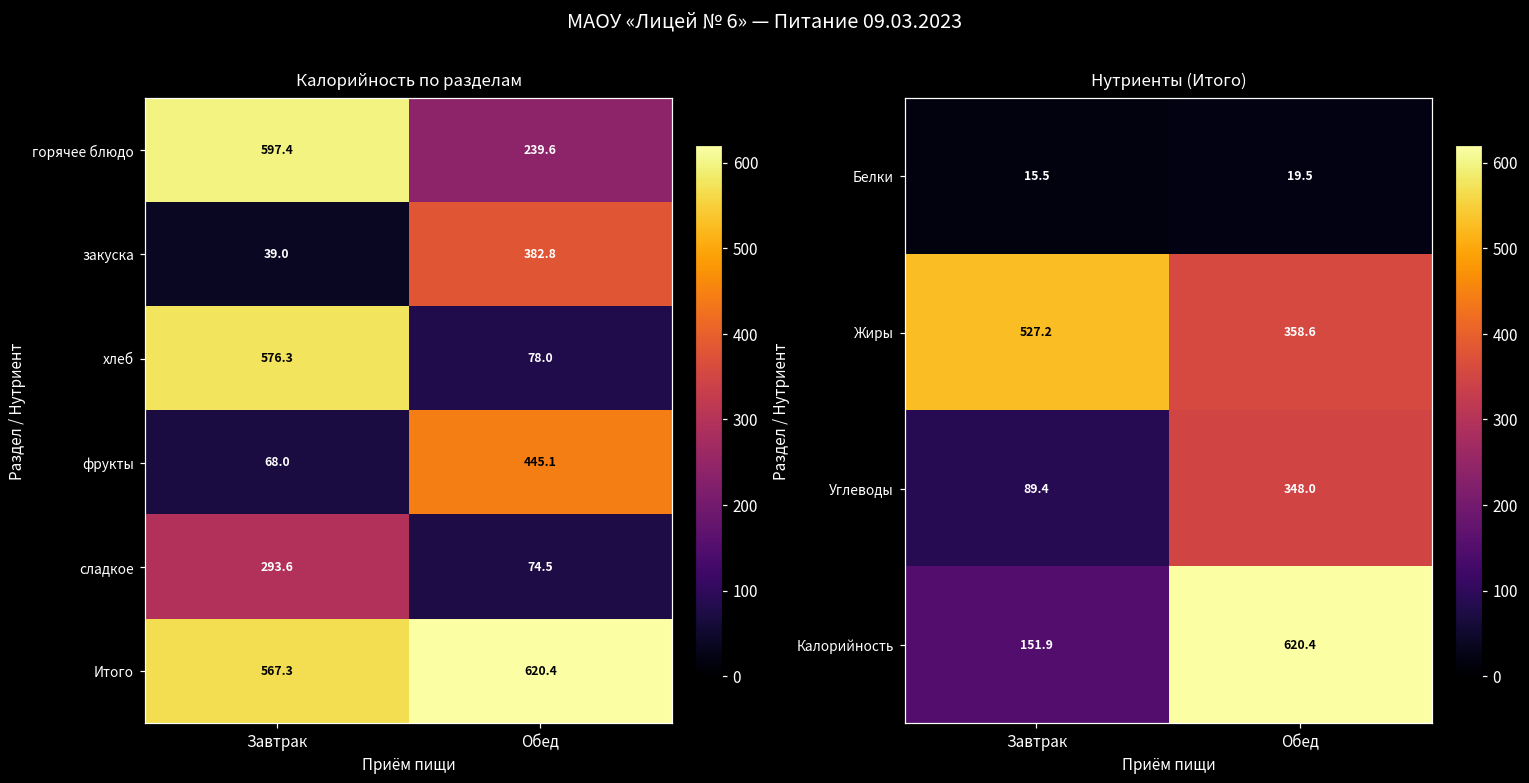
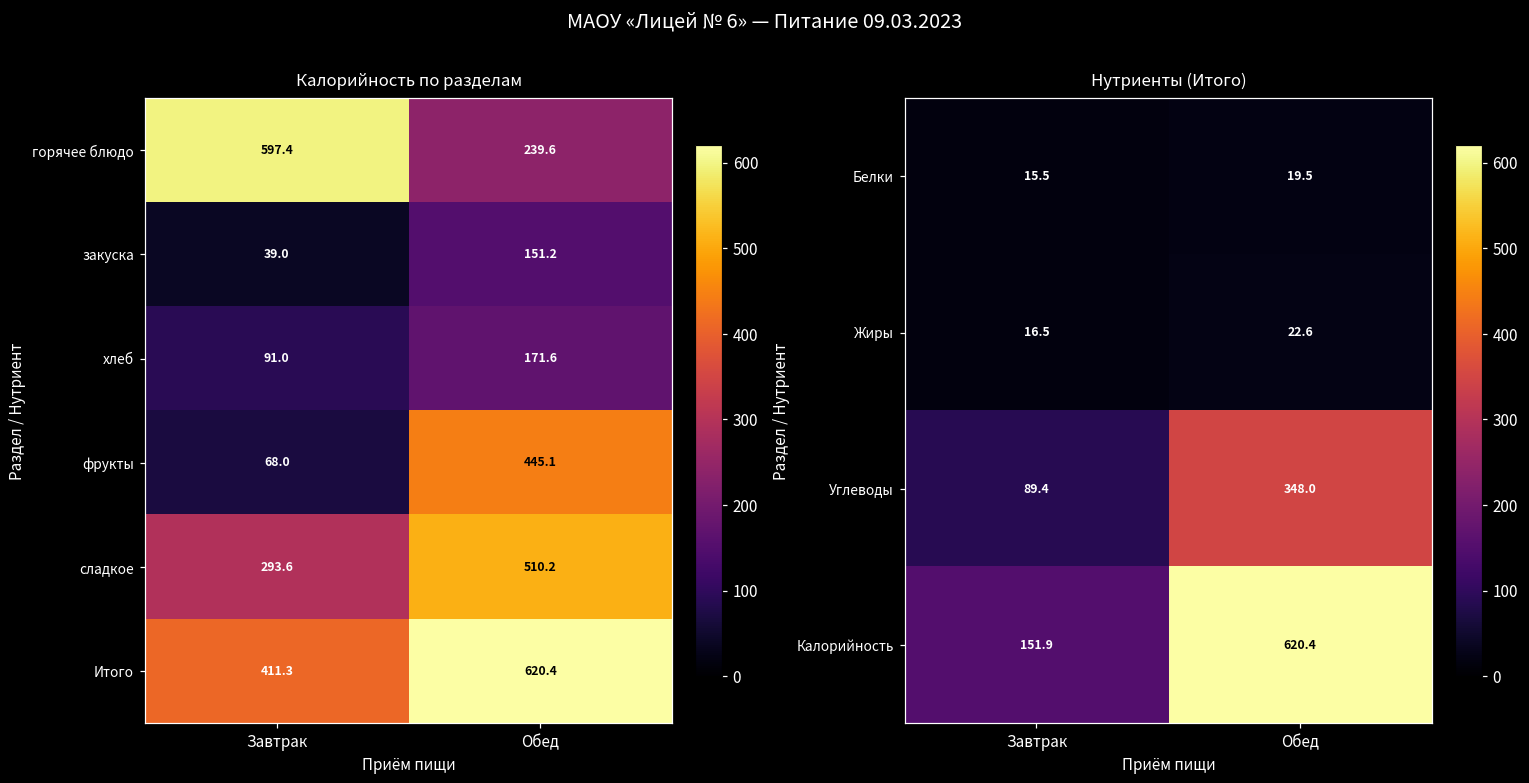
Калорийность по разделам, закуска, Обед: 382.8 -> 151.2
Калорийность по разделам, хлеб, Завтрак: 576.3 -> 91.0
Калорийность по разделам, хлеб, Обед: 78.0 -> 171.6
Калорийность по разделам, сладкое, Обед: 74.5 -> 510.2
Калорийность по разделам, Итого, Завтрак: 567.3 -> 411.3
Нутриенты (Итого), Жиры, Завтрак: 527.2 -> 16.5
Нутриенты (Итого), Жиры, Обед: 358.6 -> 22.6
